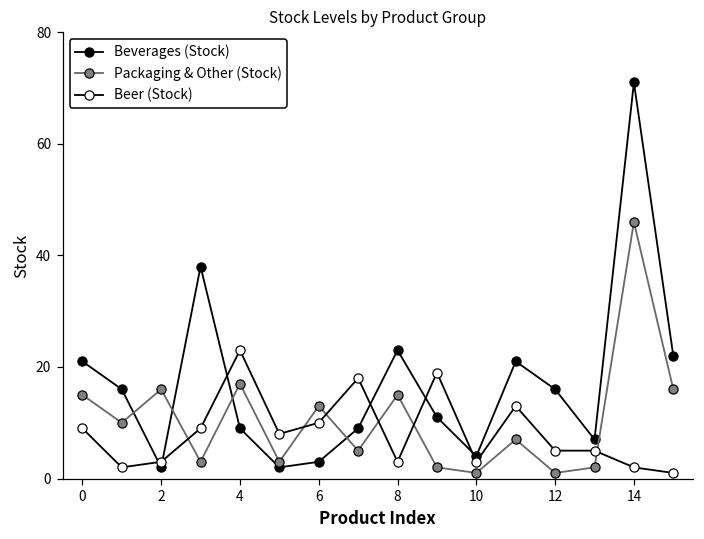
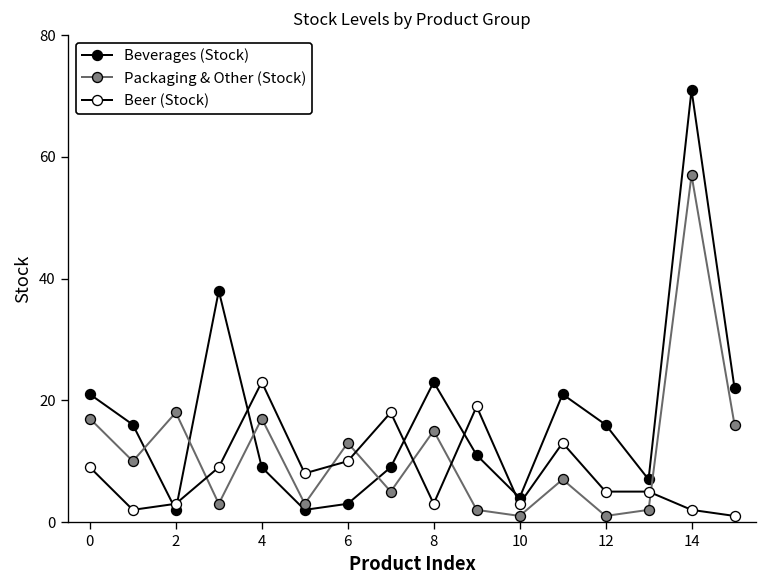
Packaging & Other (Stock), 0: 15 -> 17
Packaging & Other (Stock), 2: 16 -> 18
Packaging & Other (Stock), 14: 46 -> 57
